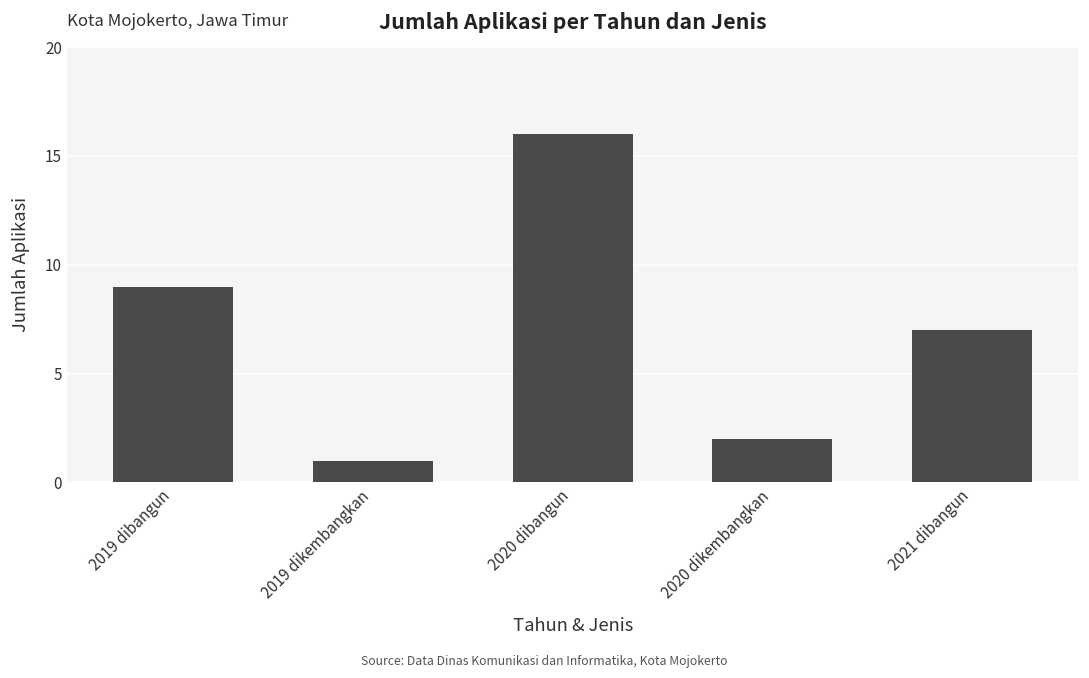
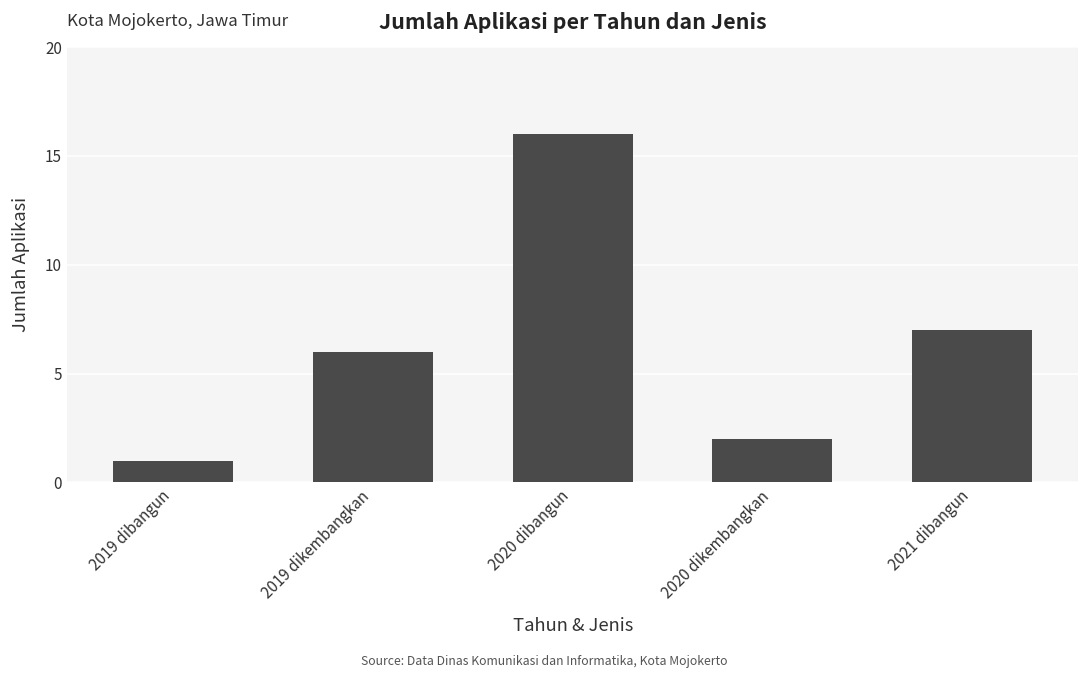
2019 dibangun: 9 -> 1
2019 dikembangkan: 1 -> 6
